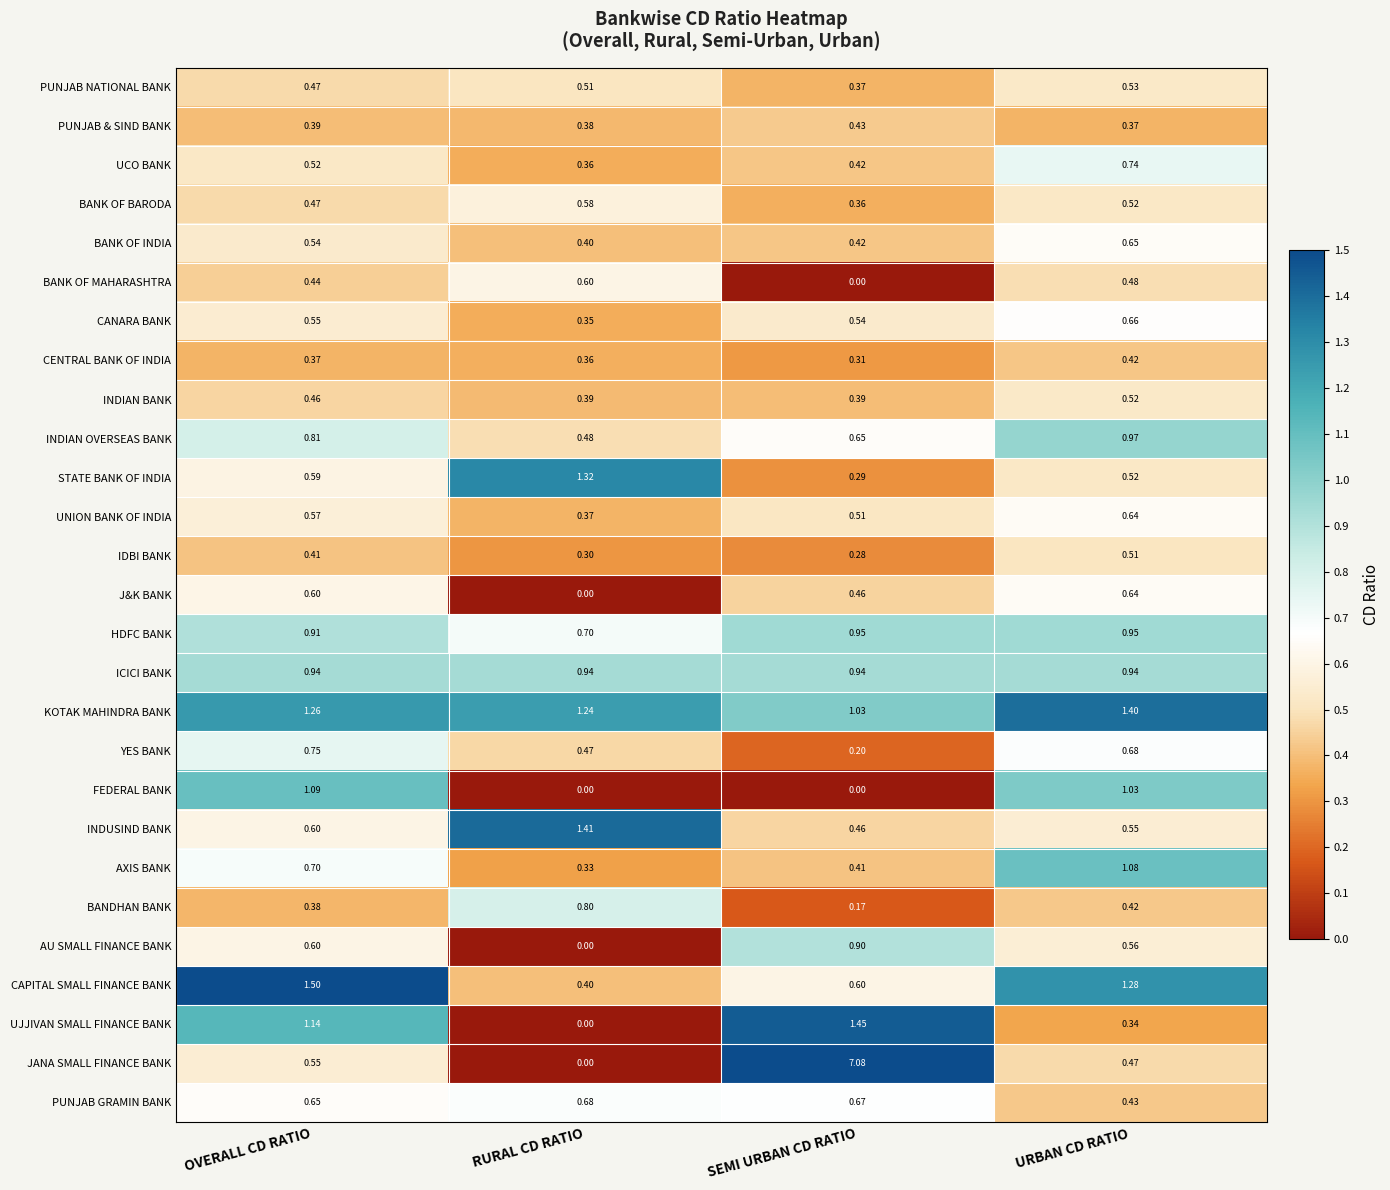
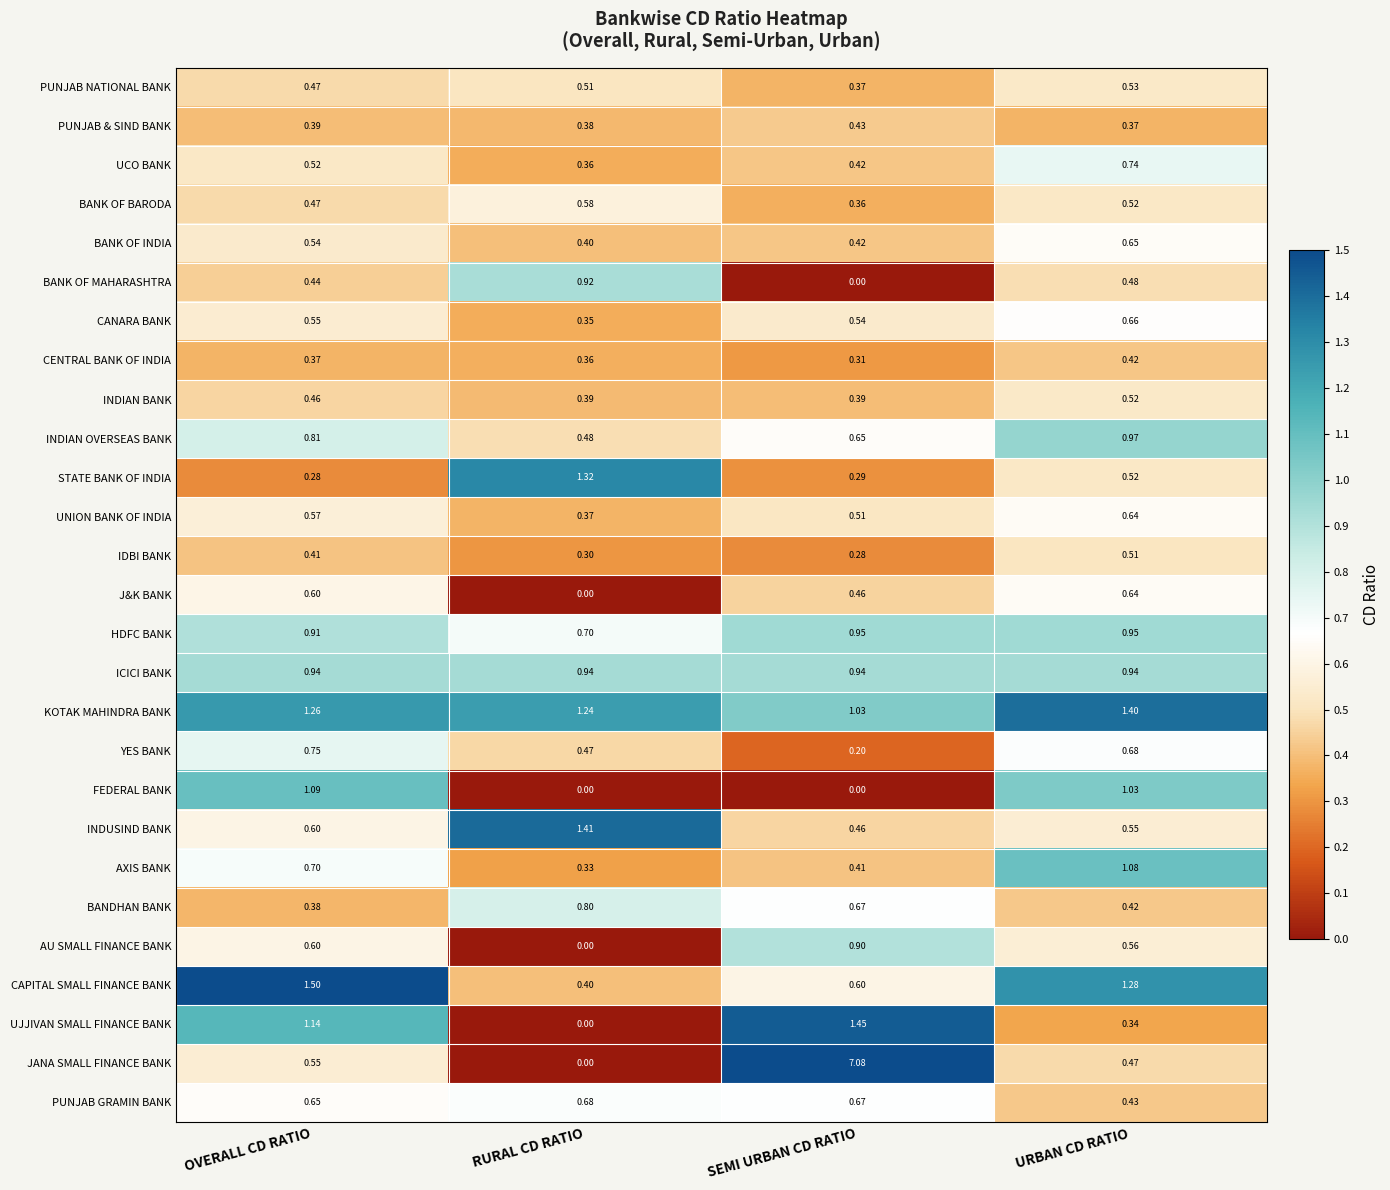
BANK OF MAHARASHTRA, RURAL CD RATIO: 0.60 -> 0.92
STATE BANK OF INDIA, OVERALL CD RATIO: 0.59 -> 0.28
BANDHAN BANK, SEMI URBAN CD RATIO: 0.17 -> 0.67
